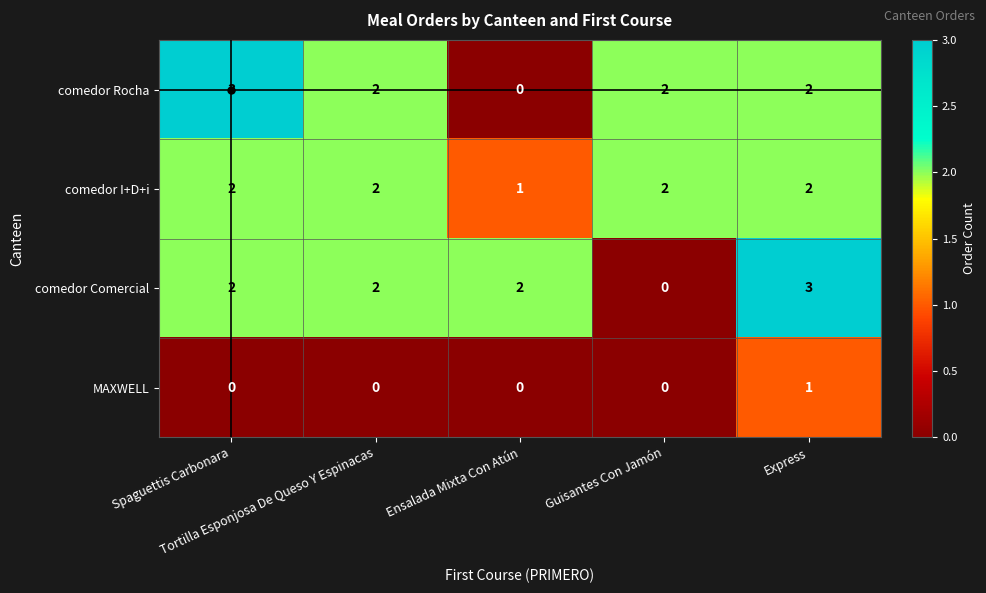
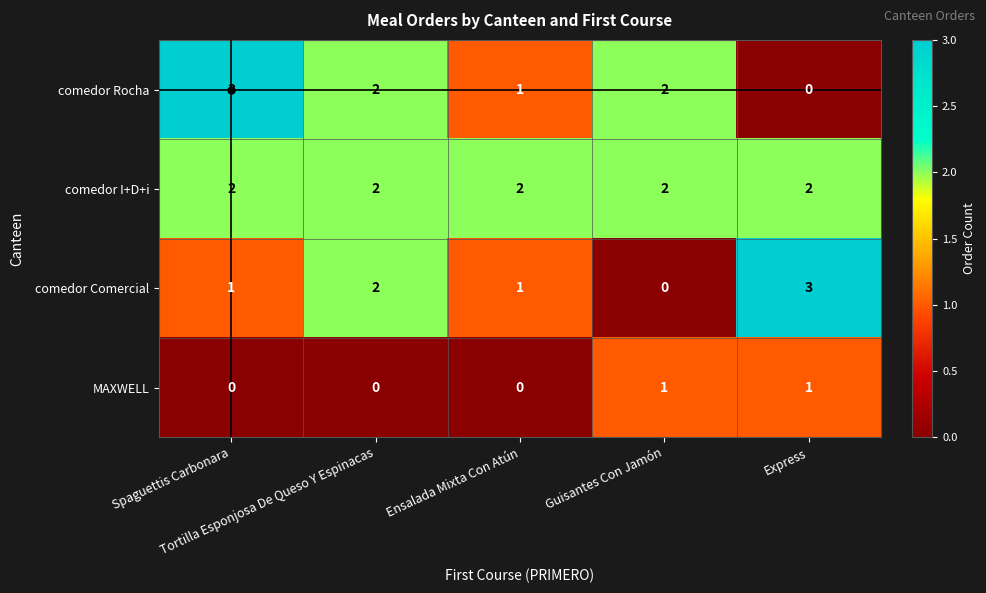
comedor Rocha, Ensalada Mixta Con Atún: 0 -> 1
comedor Rocha, Express: 2 -> 0
comedor I+D+i, Ensalada Mixta Con Atún: 1 -> 2
comedor Comercial, Spaguettis Carbonara: 2 -> 1
comedor Comercial, Ensalada Mixta Con Atún: 2 -> 1
MAXWELL, Guisantes Con Jamón: 0 -> 1
